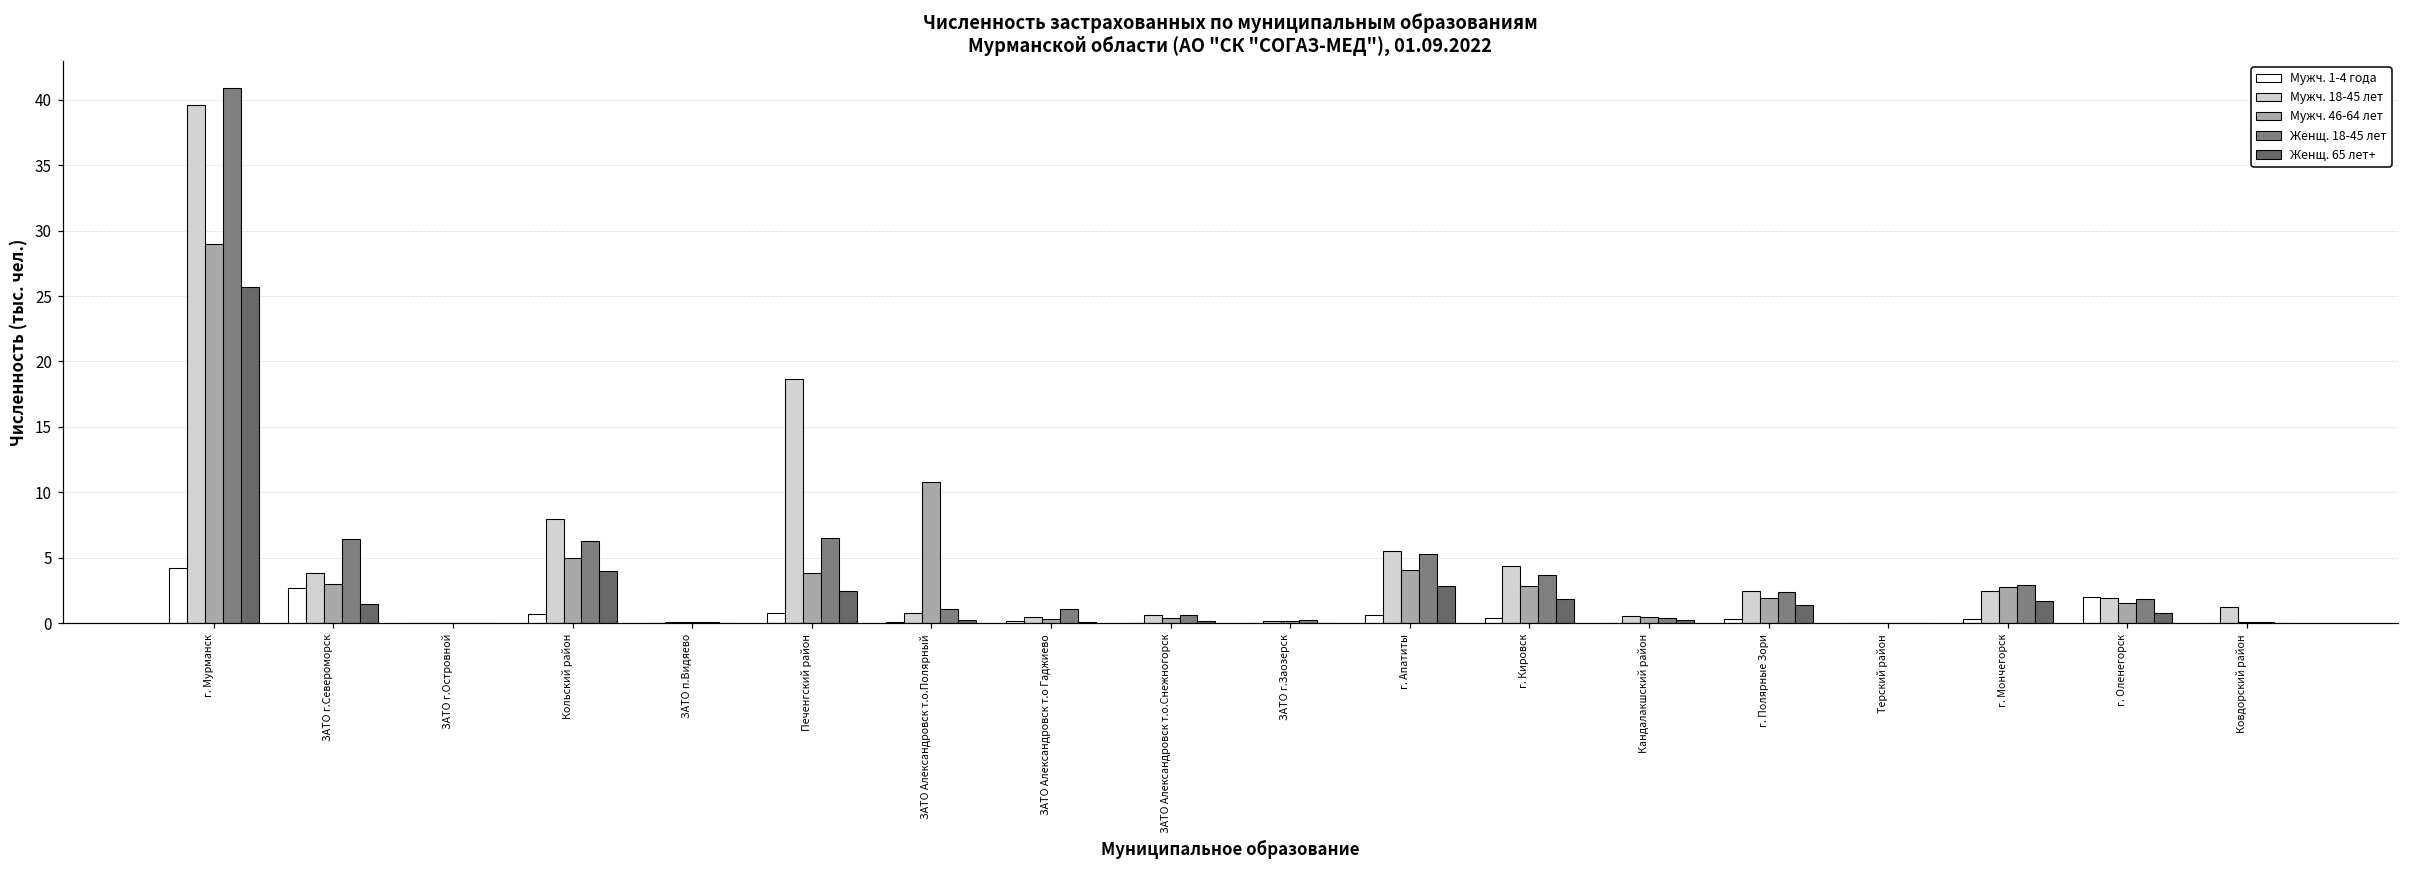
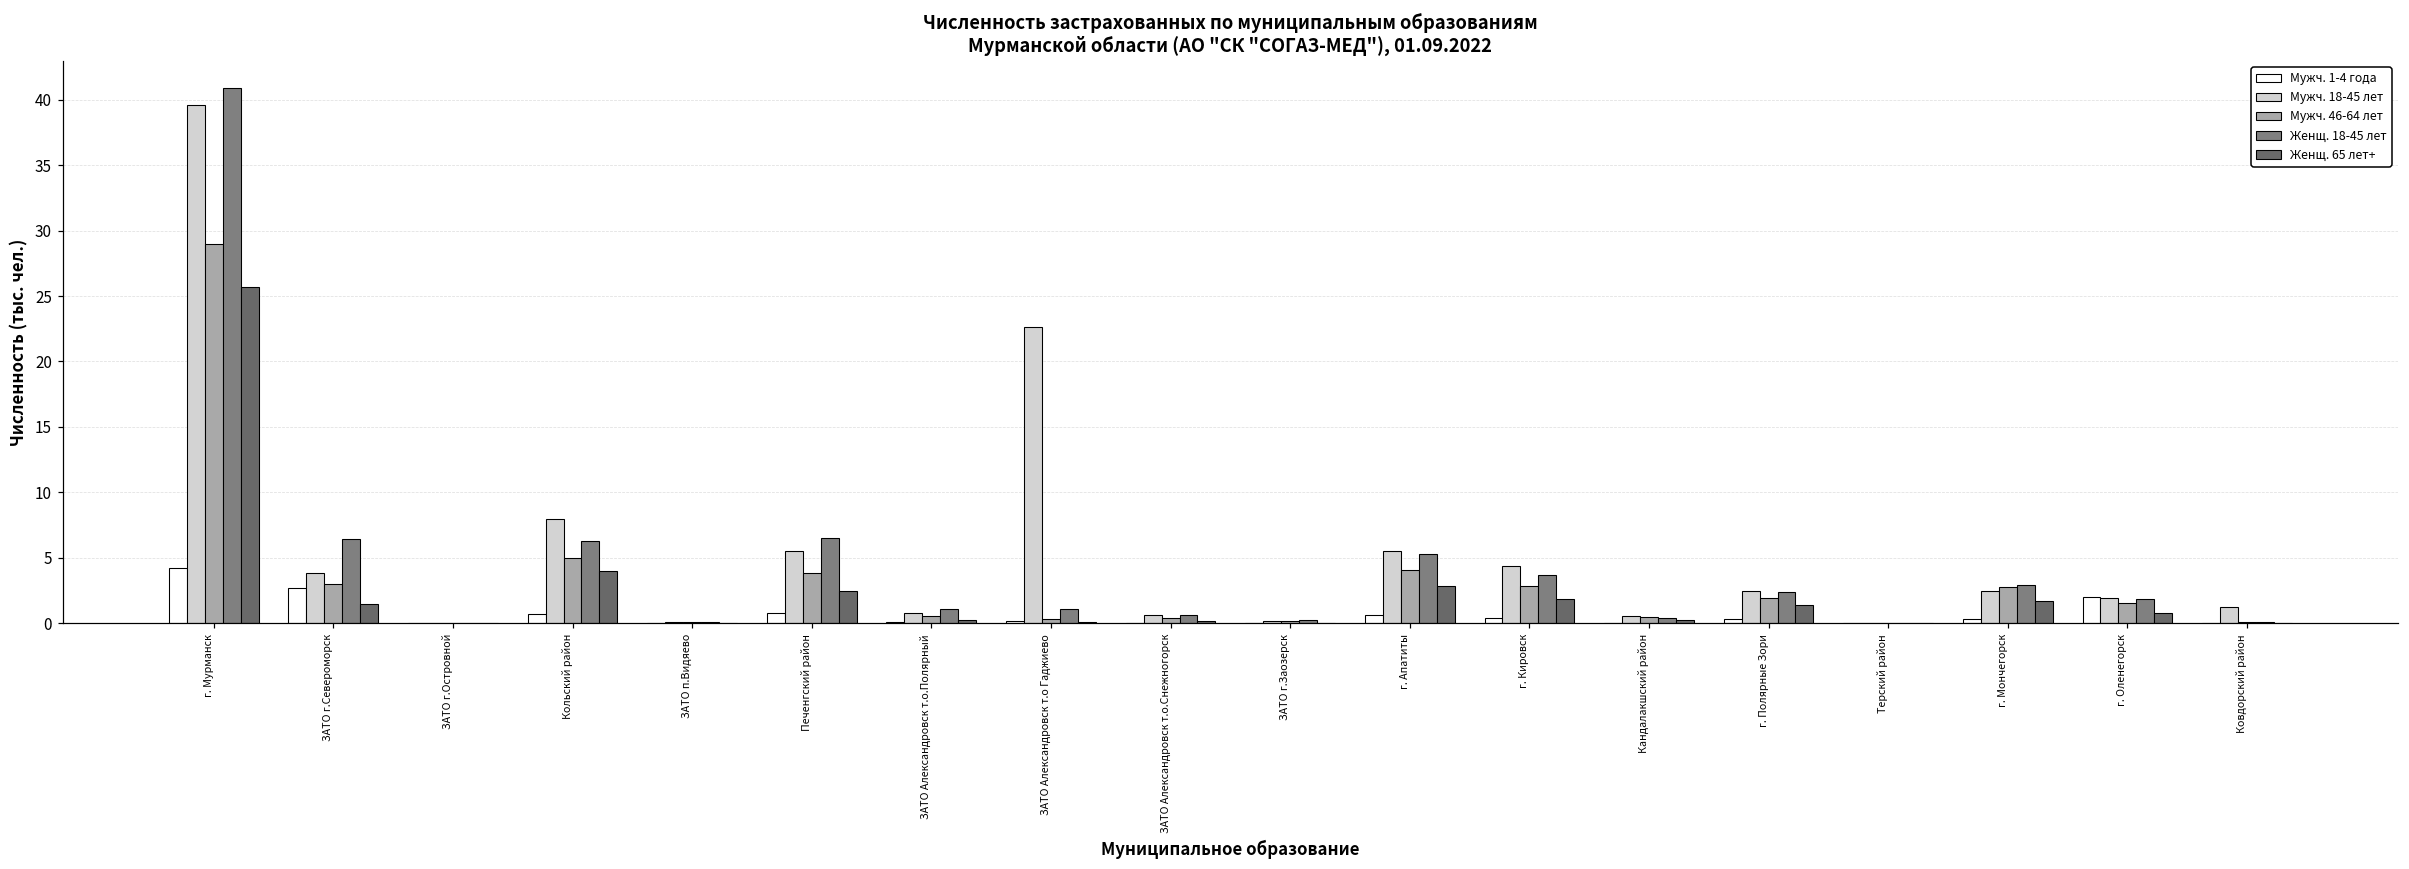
Мужч. 18-45 лет, Печенгский район: 18.7 -> 5.5
Мужч. 46-64 лет, ЗАТО Александровск т.о.Полярный: 10.8 -> 0.6
Мужч. 18-45 лет, ЗАТО Александровск т.о Гаджиево: 0.5 -> 22.7
